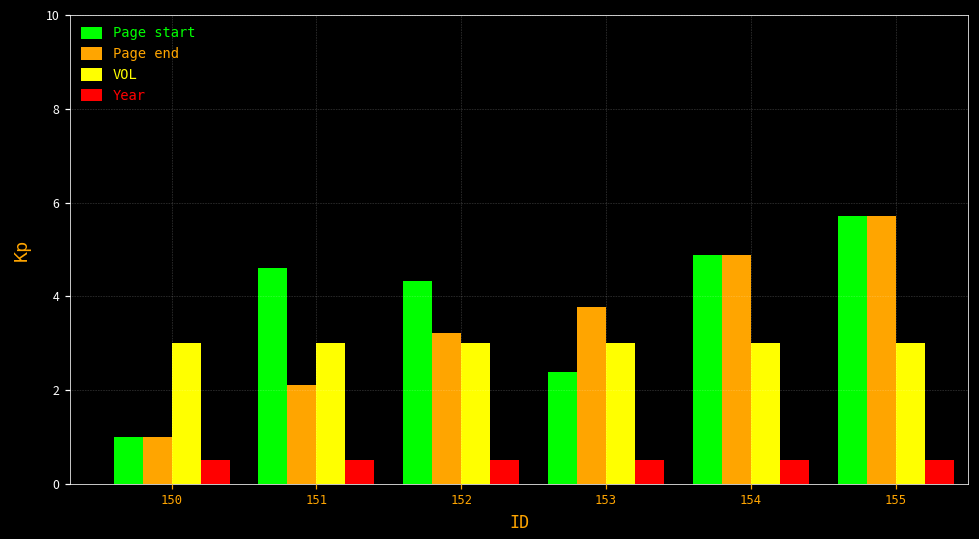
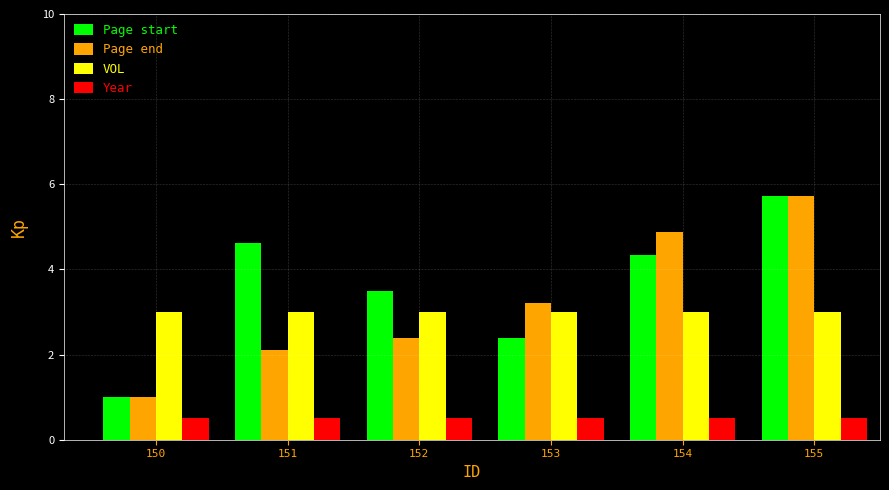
Page start, 152: 4.3 -> 3.5
Page end, 152: 3.2 -> 2.4
Page end, 153: 3.8 -> 3.2
Page start, 154: 4.9 -> 4.3
